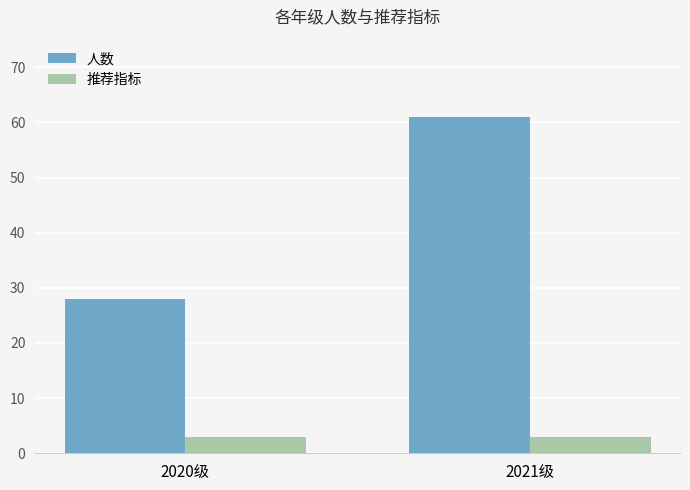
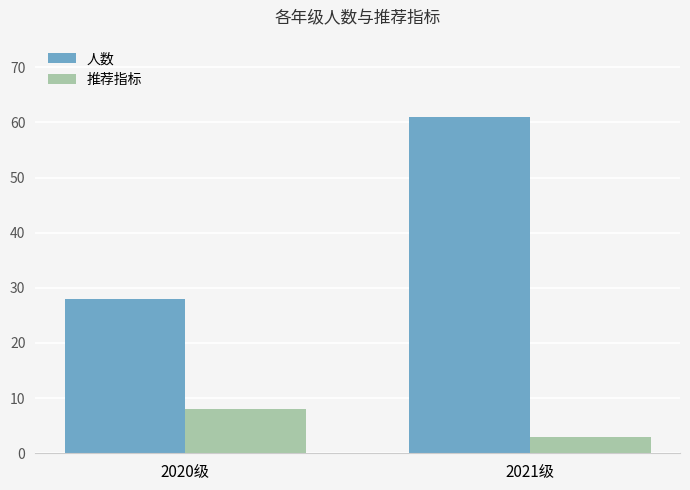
推荐指标, 2020级: 3 -> 8
